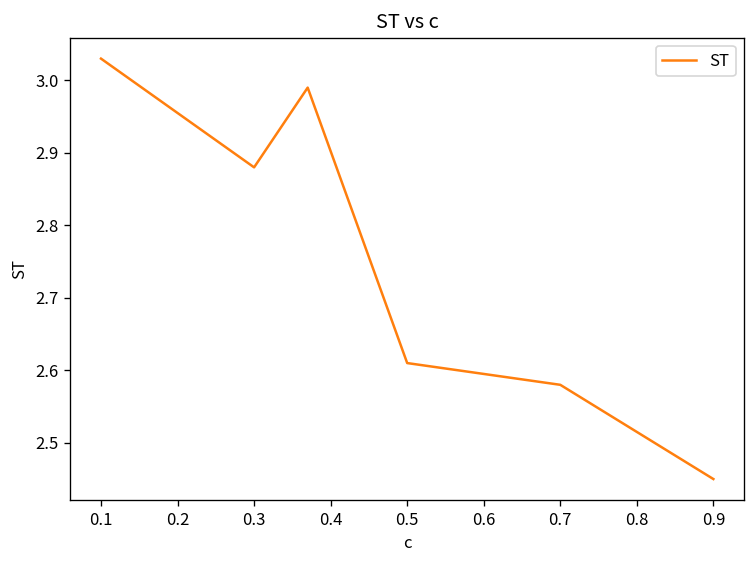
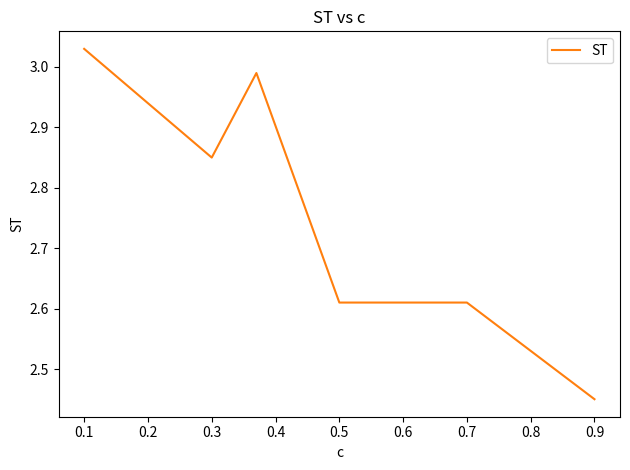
0.3: 2.88 -> 2.85
0.7: 2.58 -> 2.61
